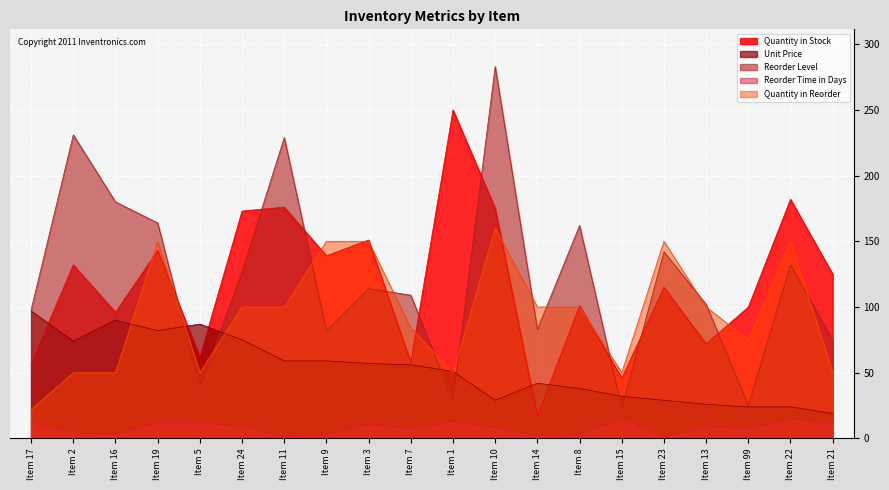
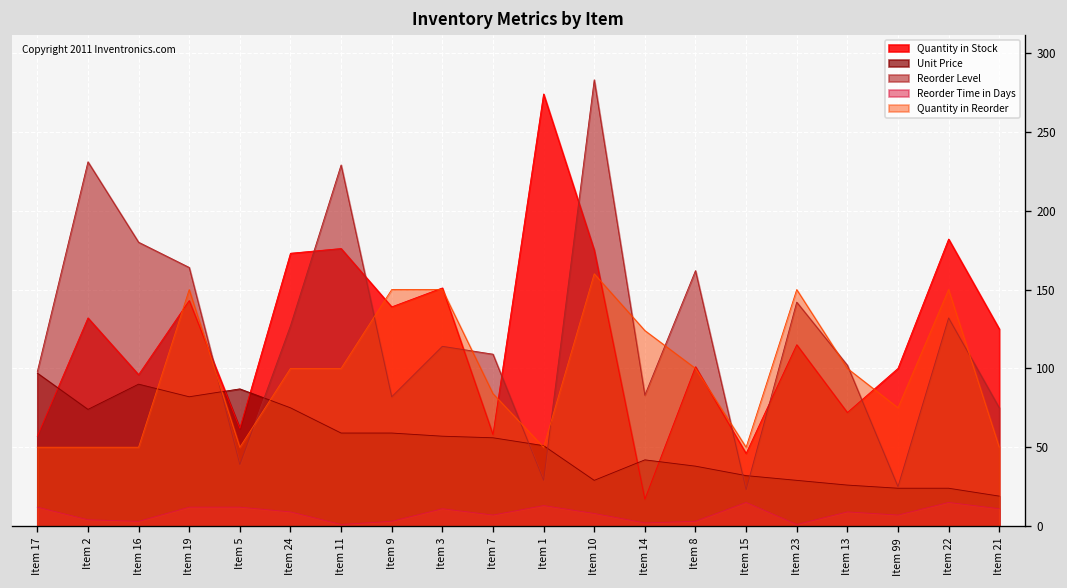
Quantity in Reorder, Item 17: 22 -> 50
Quantity in Stock, Item 1: 250 -> 274
Quantity in Reorder, Item 14: 100 -> 124
